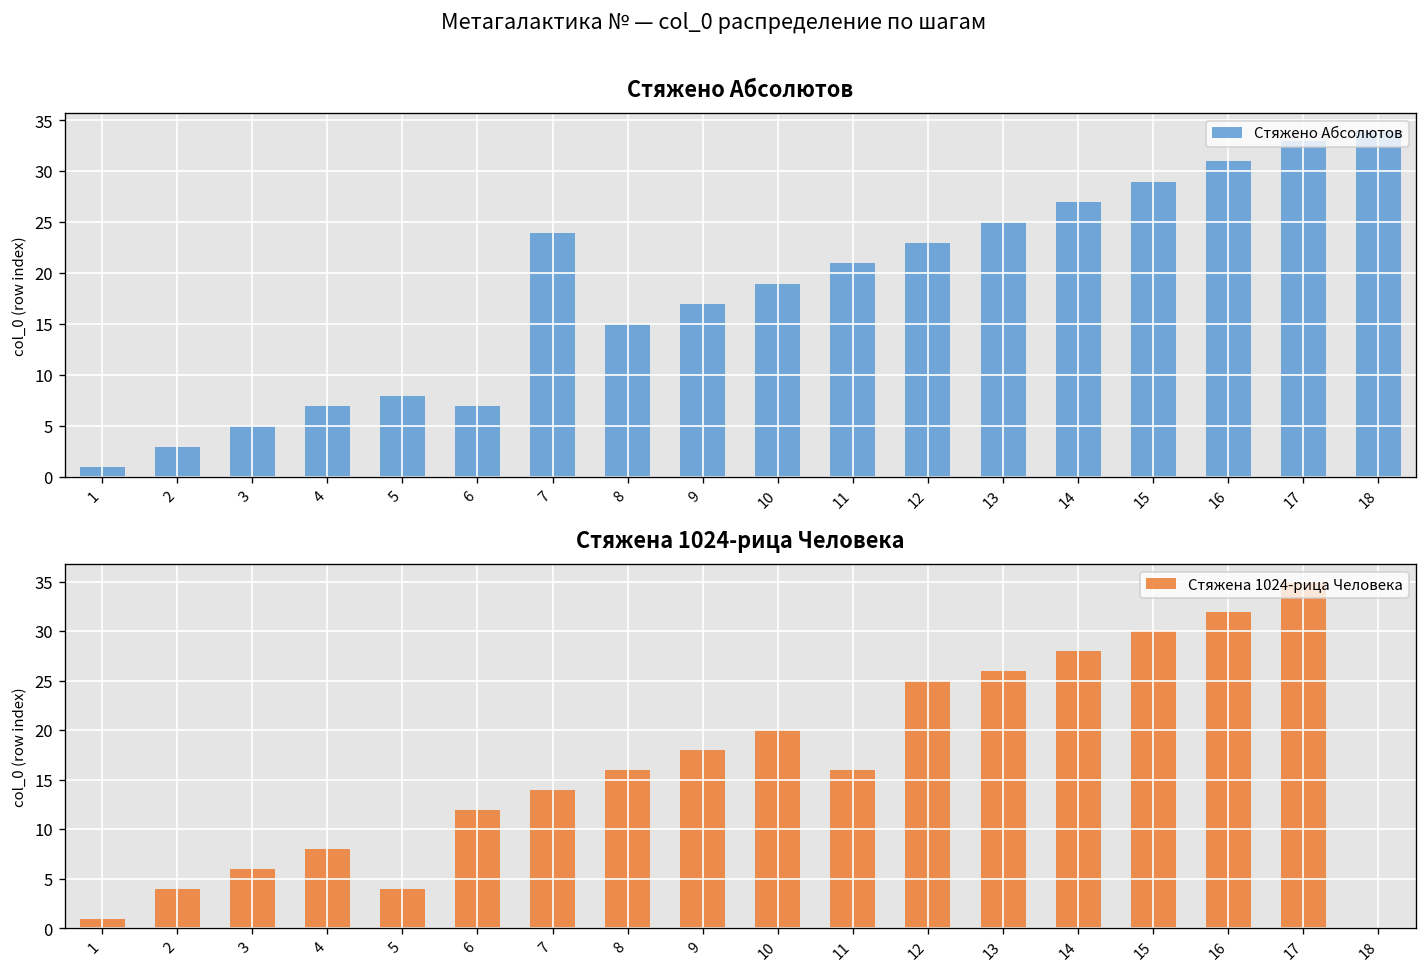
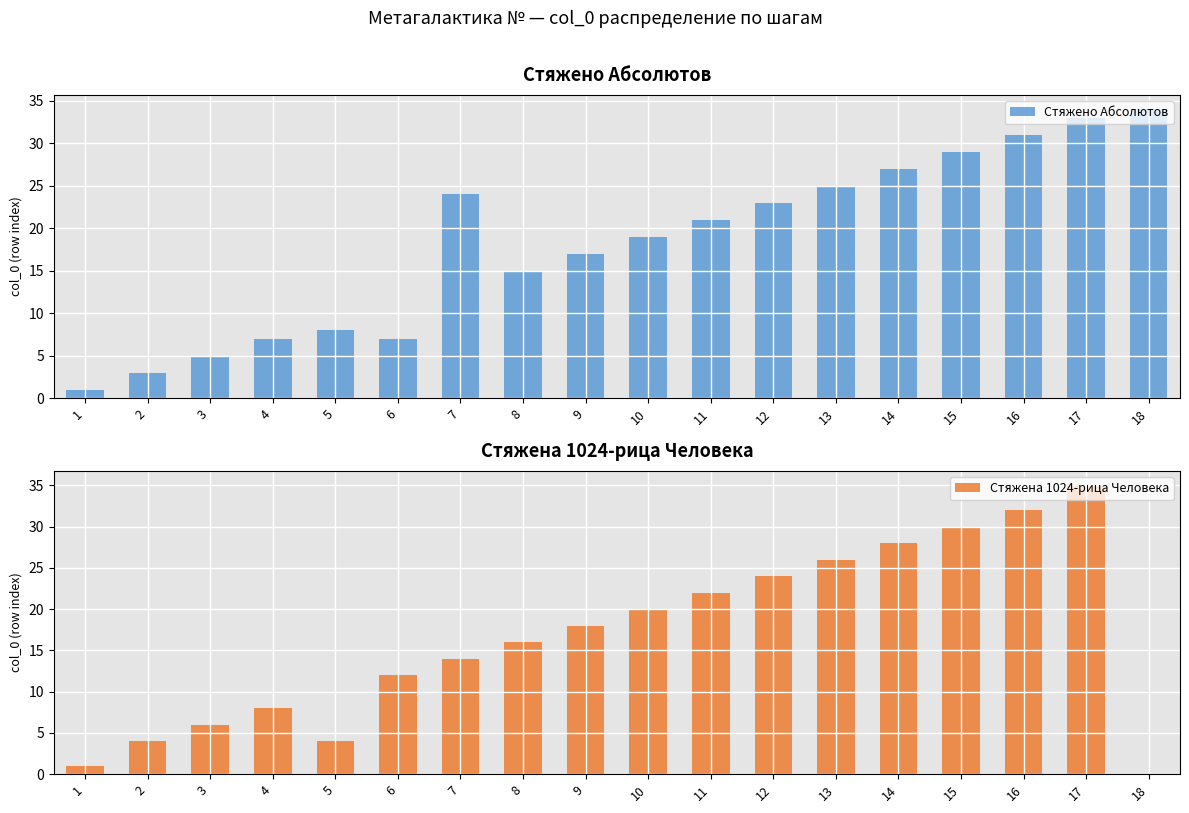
Стяжена 1024-рица Человека, 11: 16 -> 22
Стяжена 1024-рица Человека, 12: 25 -> 24
